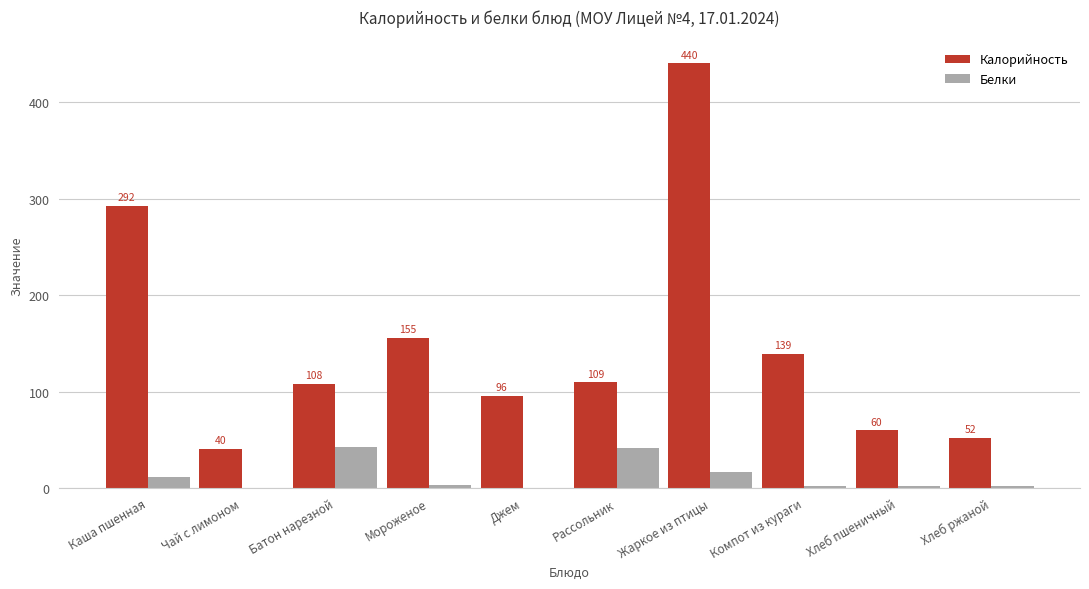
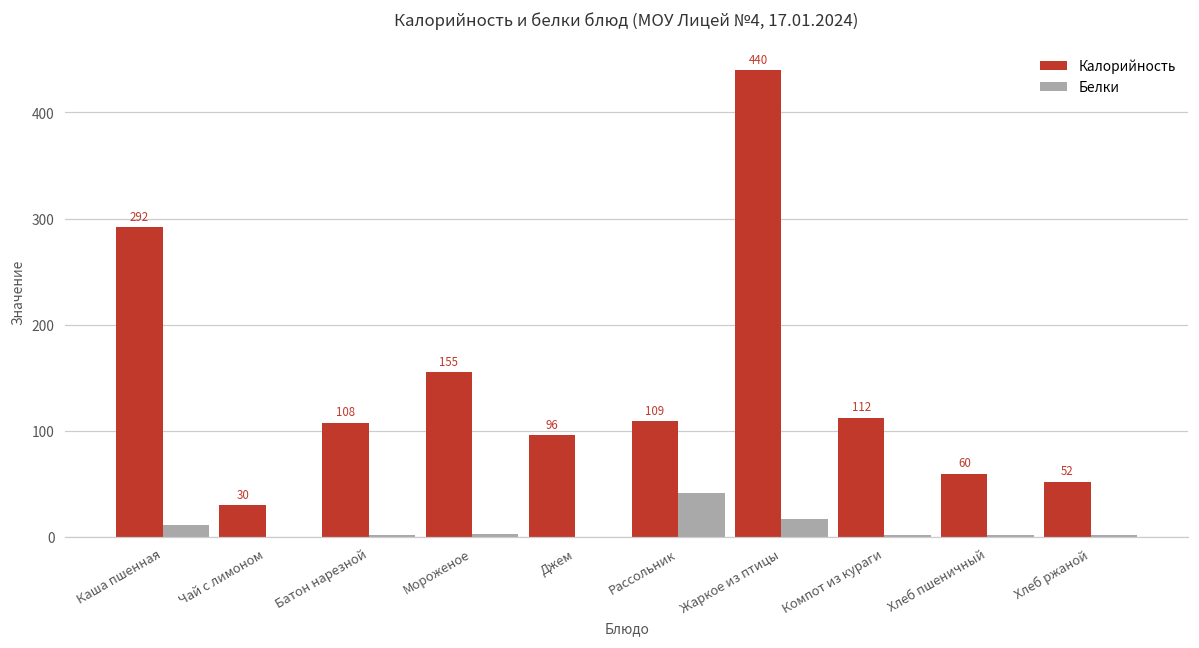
Калорийность, Чай с лимоном: 40 -> 30
Белки, Батон нарезной: 40 -> 0
Калорийность, Компот из кураги: 139 -> 112
